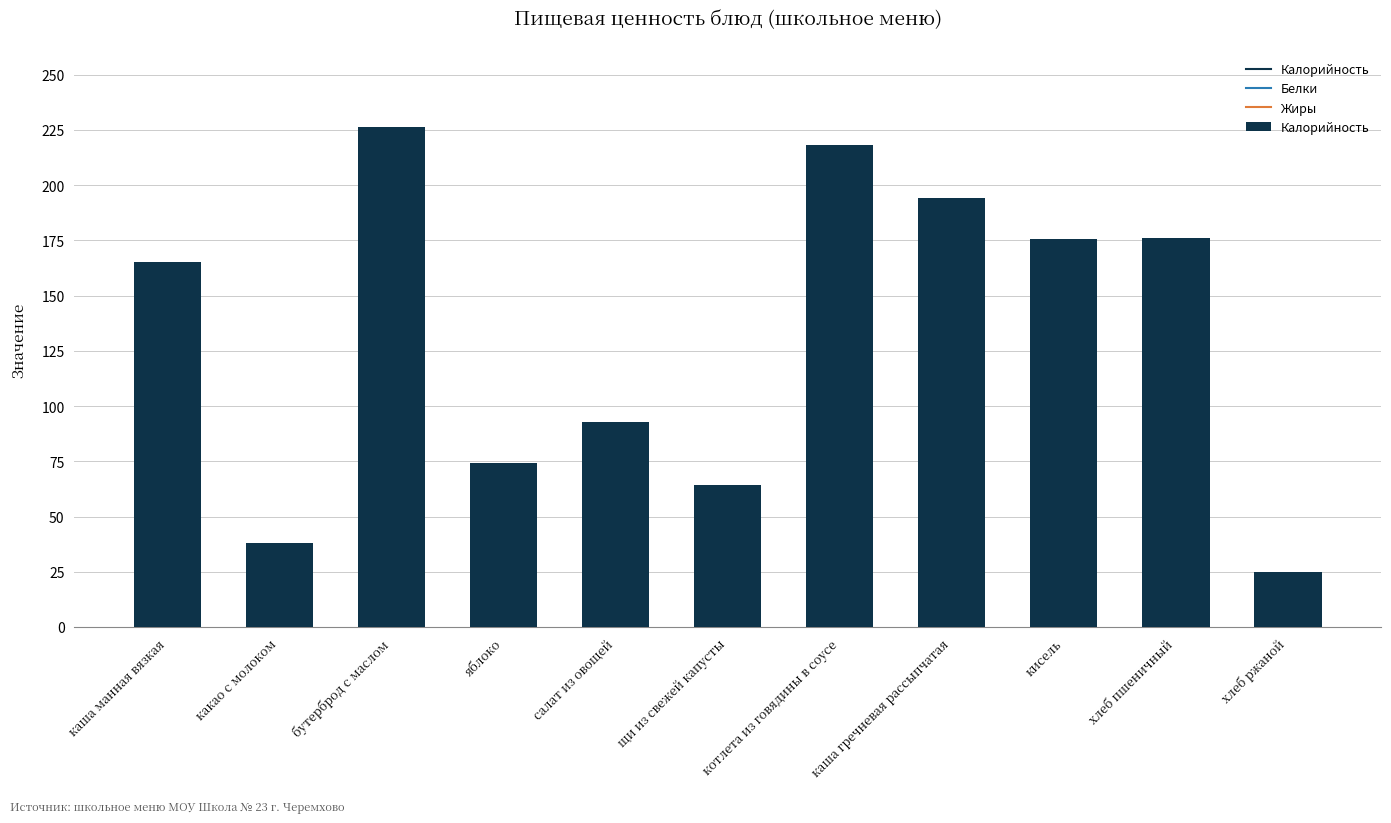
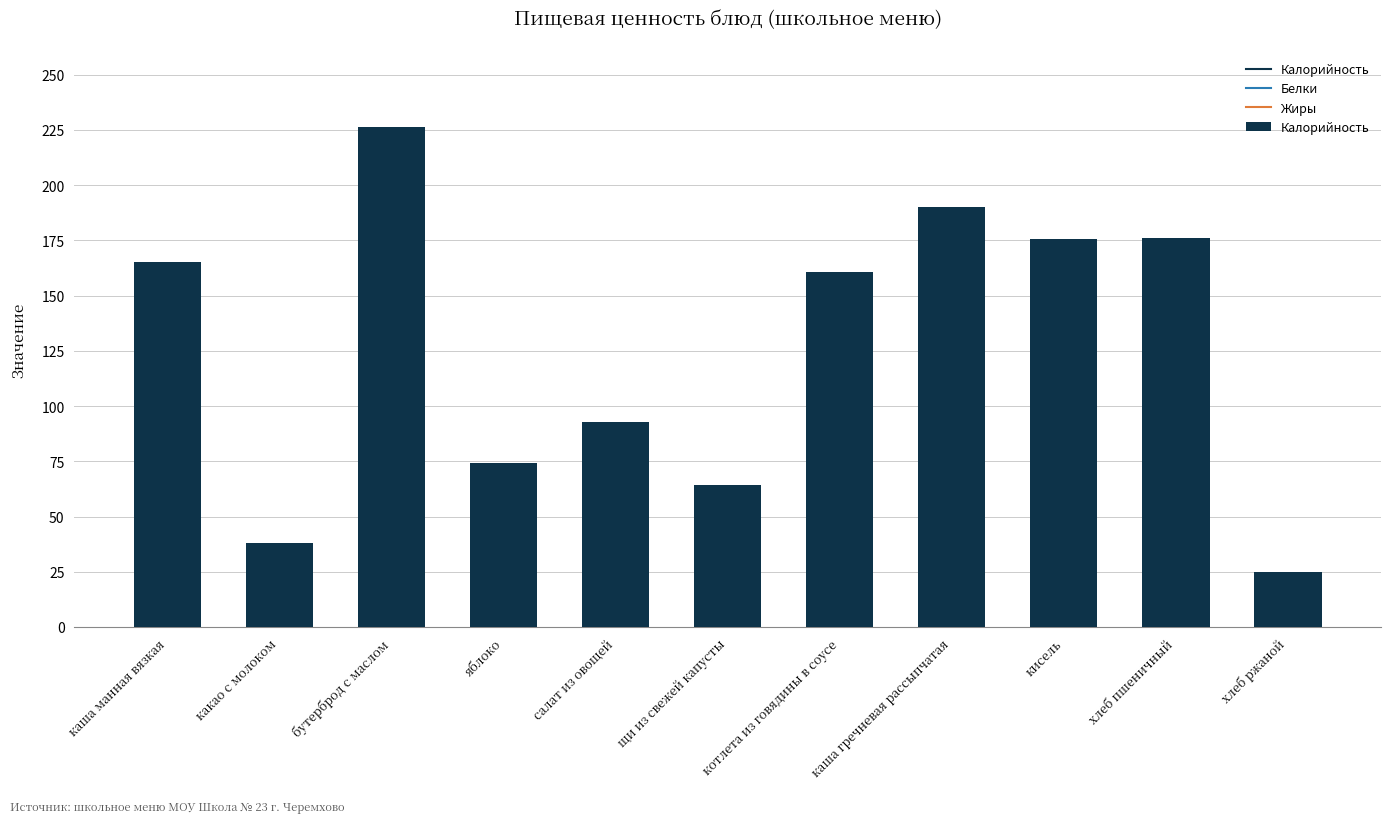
котлета из говядины в соусе: 218 -> 161
каша гречневая рассыпчатая: 194 -> 190
